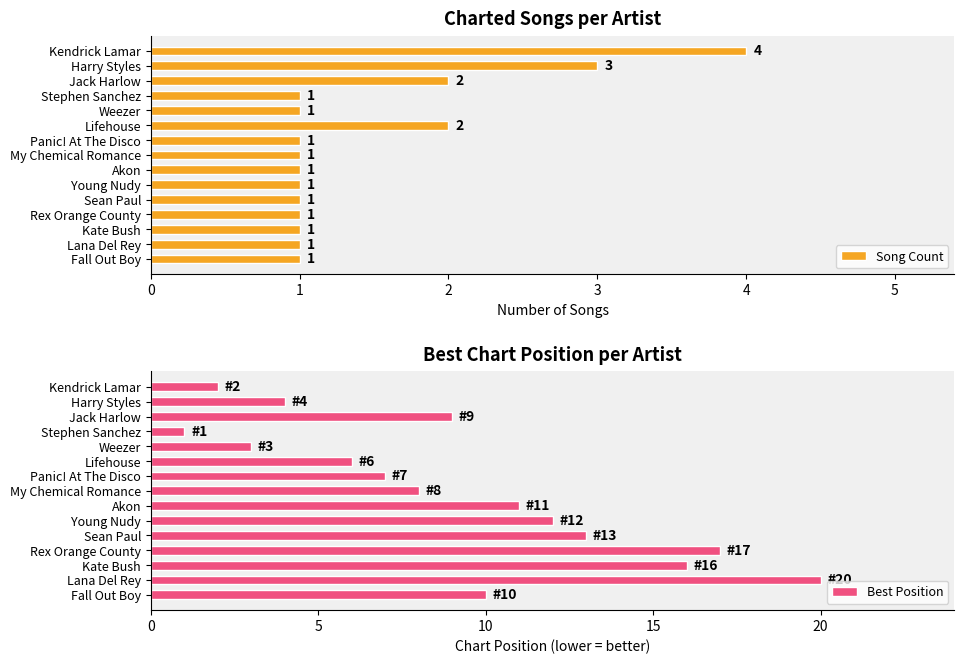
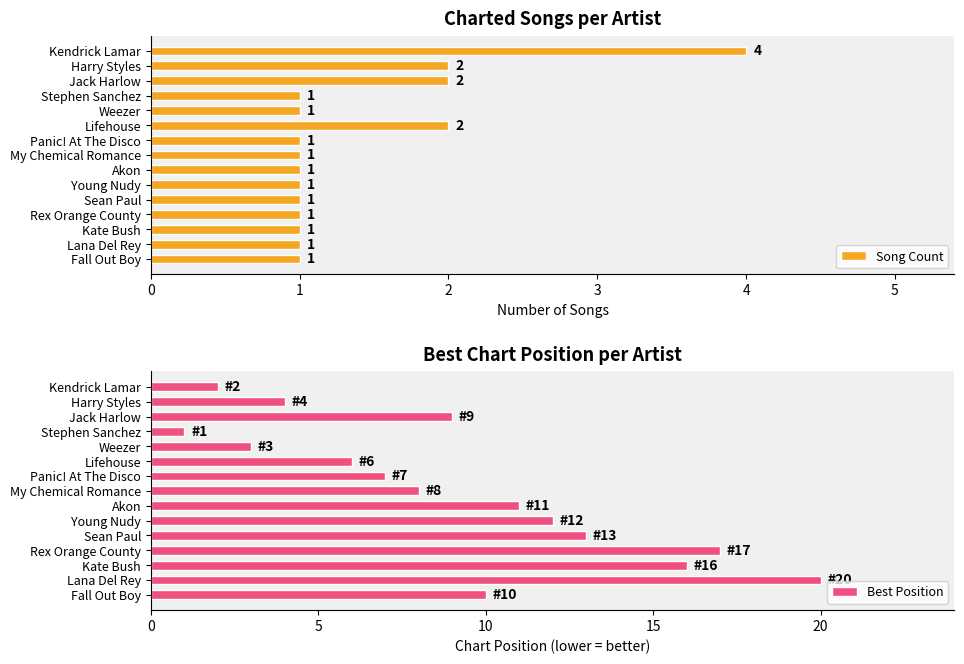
Charted Songs per Artist, Harry Styles: 3 -> 2
